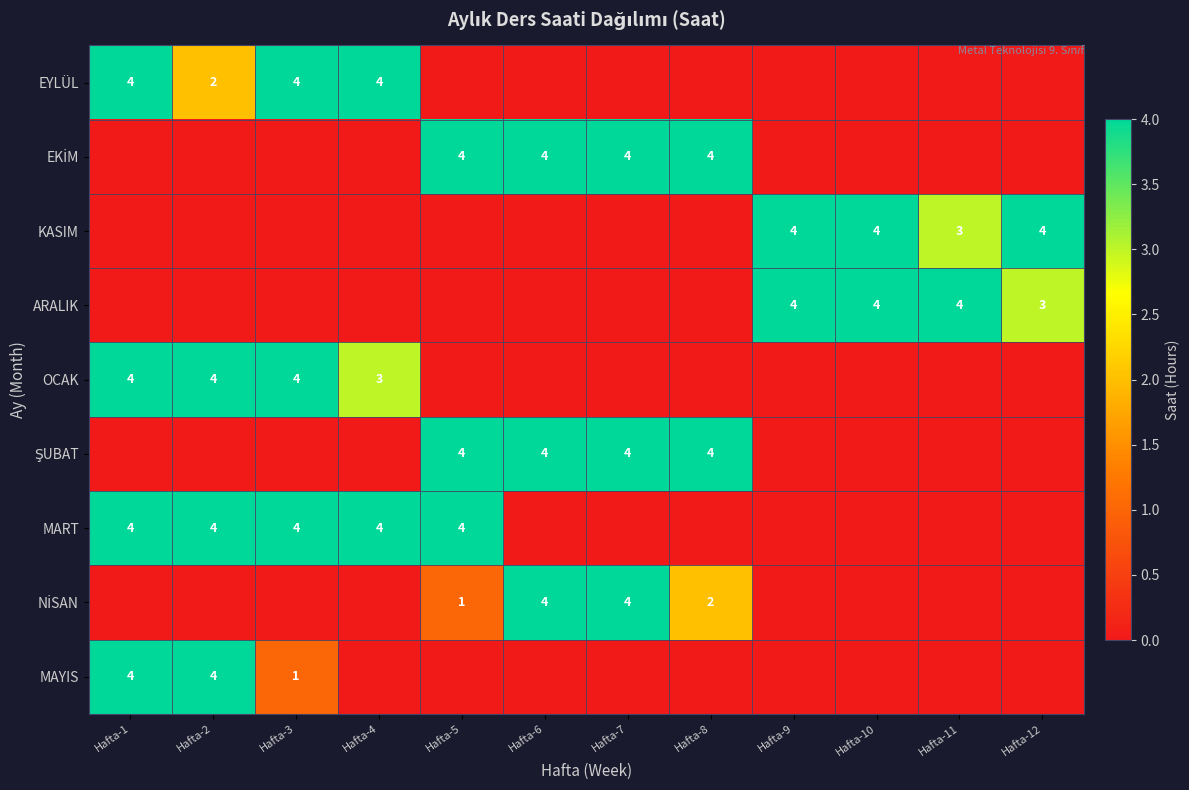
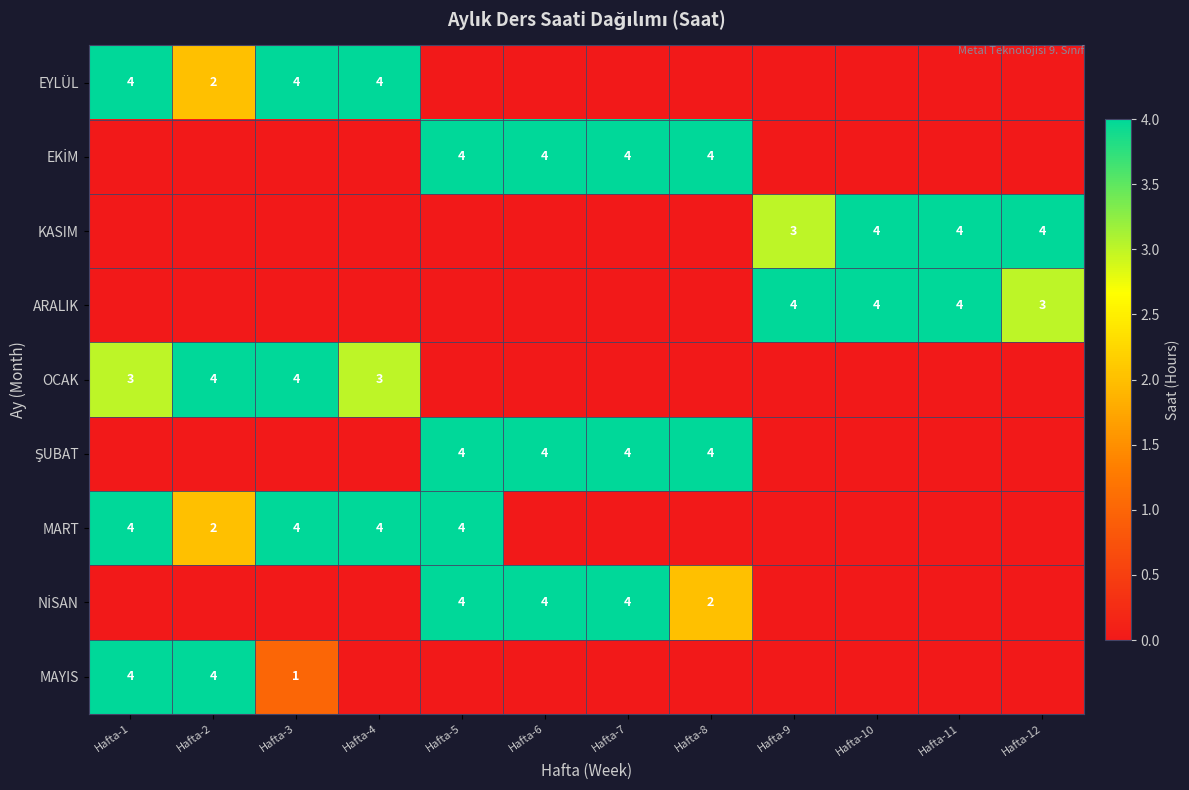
KASIM, Hafta-9: 4 -> 3
KASIM, Hafta-11: 3 -> 4
OCAK, Hafta-1: 4 -> 3
MART, Hafta-2: 4 -> 2
NİSAN, Hafta-5: 1 -> 4
